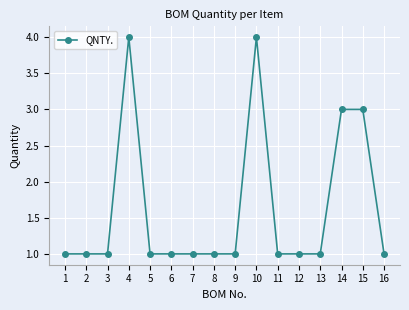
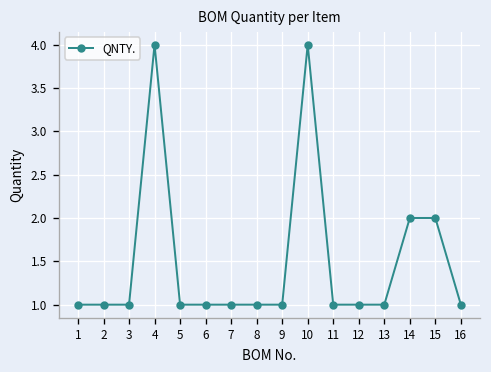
14: 3 -> 2
15: 3 -> 2
